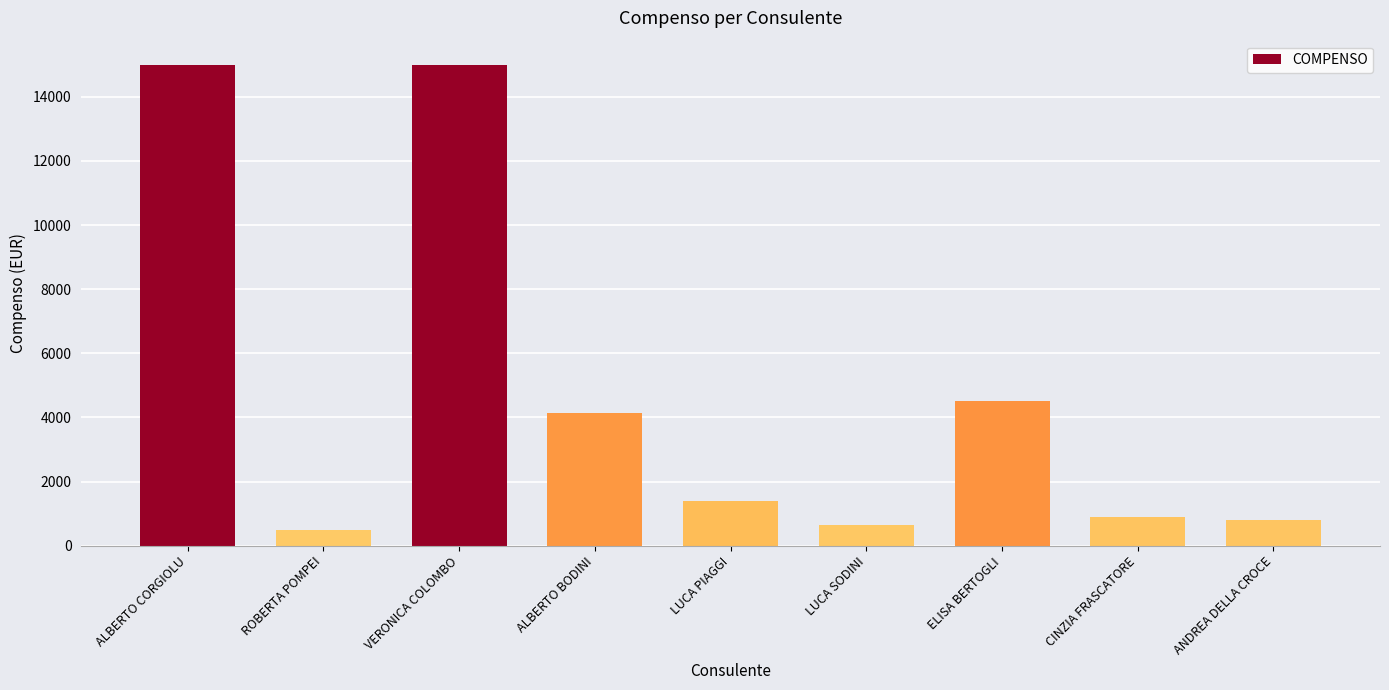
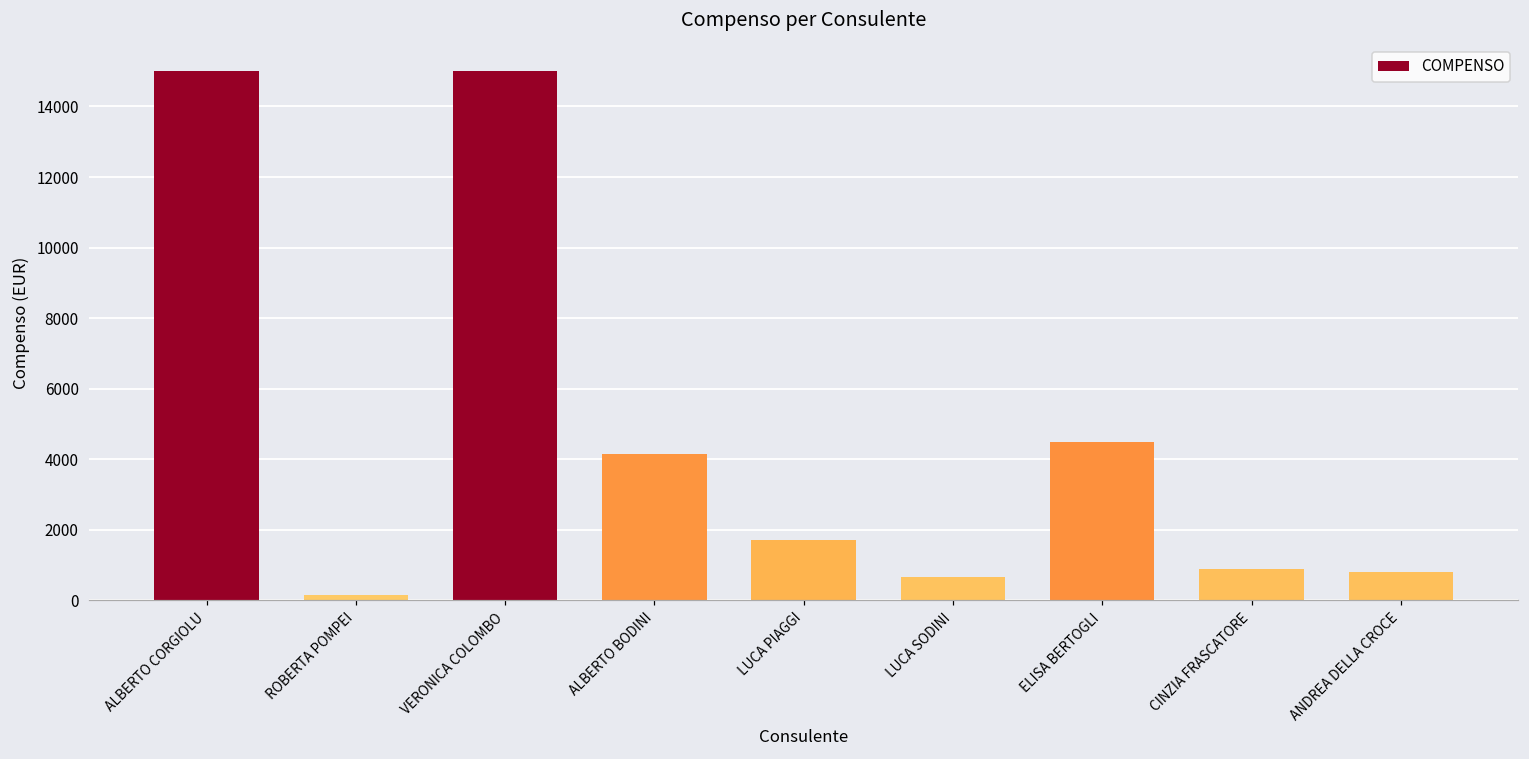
ROBERTA POMPEI: 500 -> 100
LUCA PIAGGI: 1400 -> 1700
